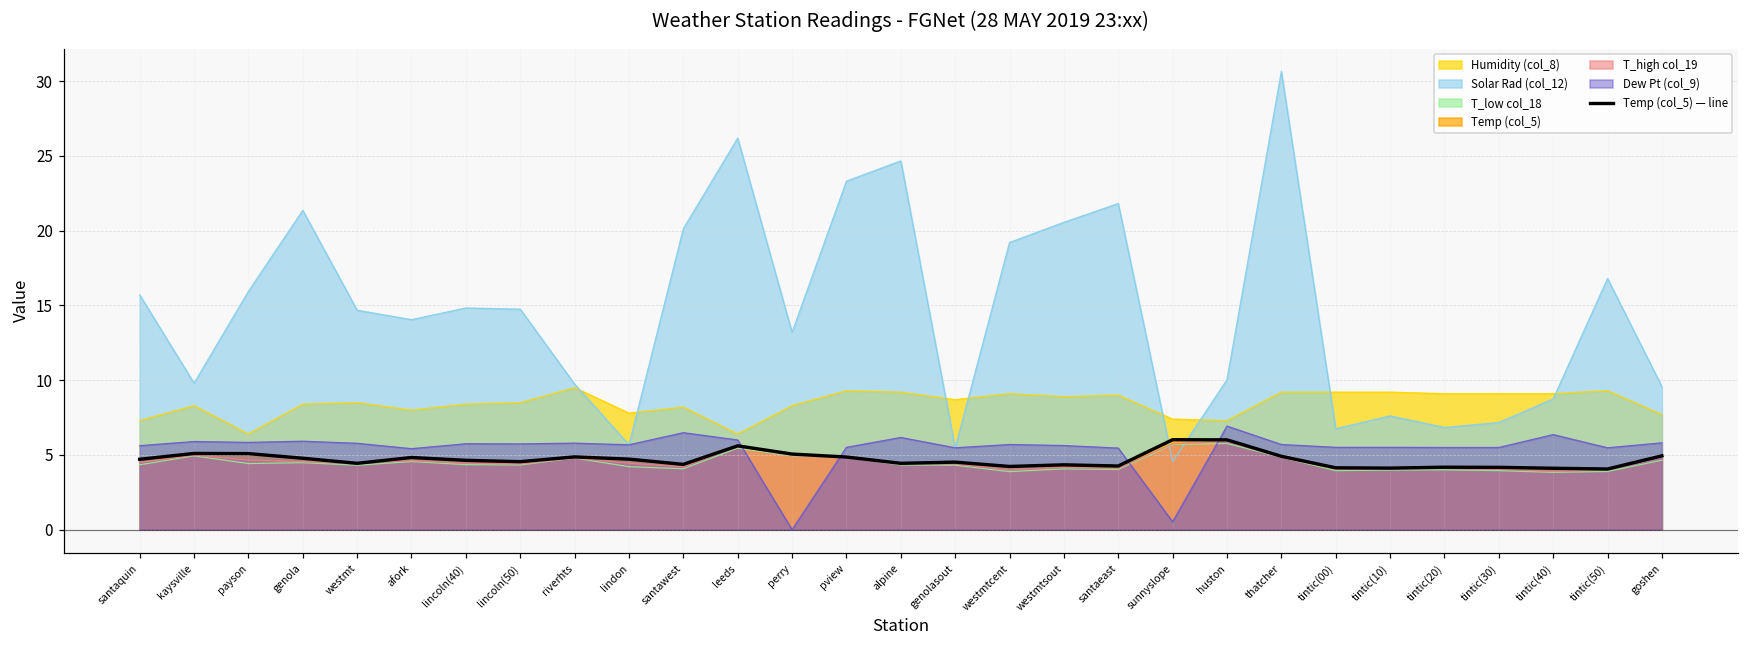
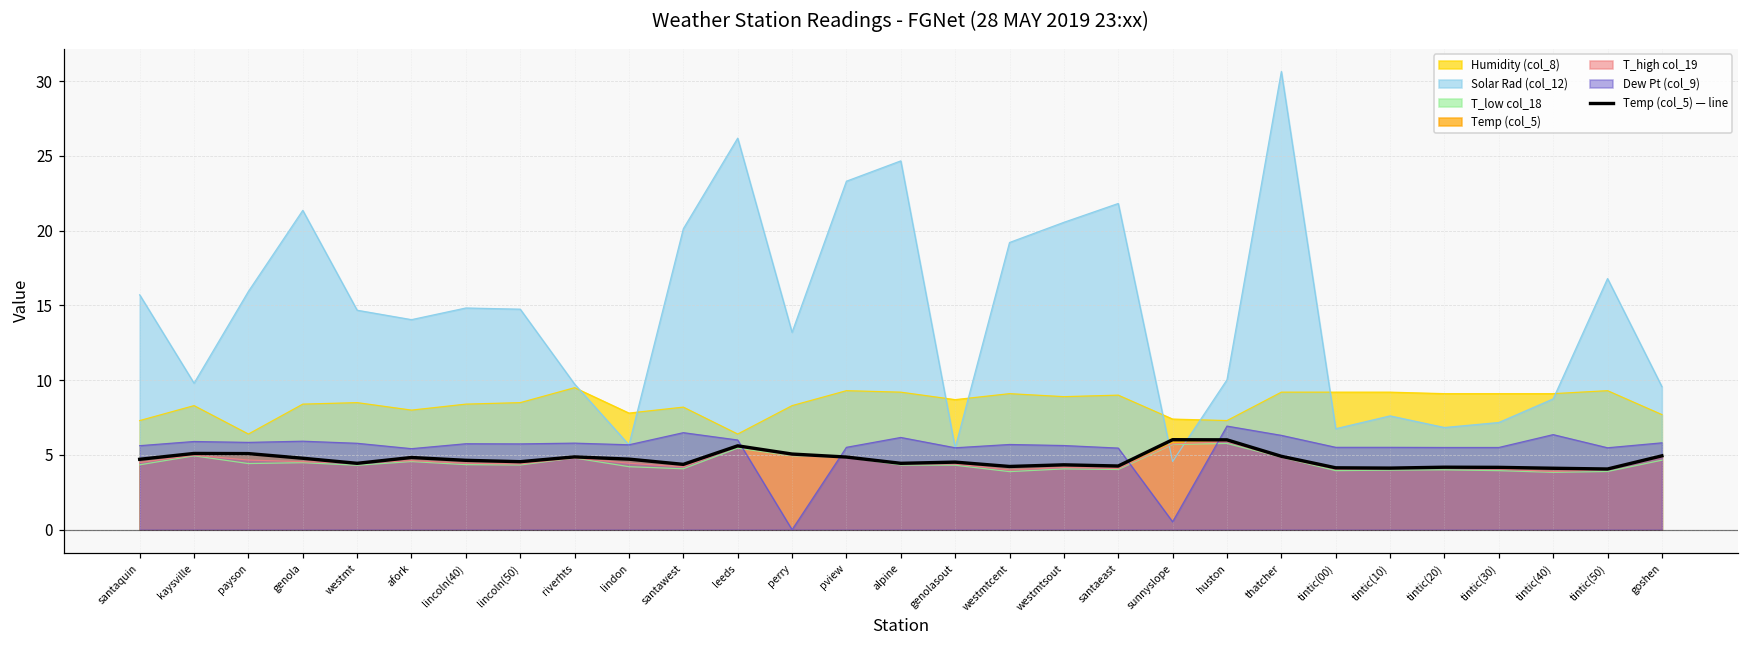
Dew Pt (col_9), thatcher: 5.7 -> 6.3
